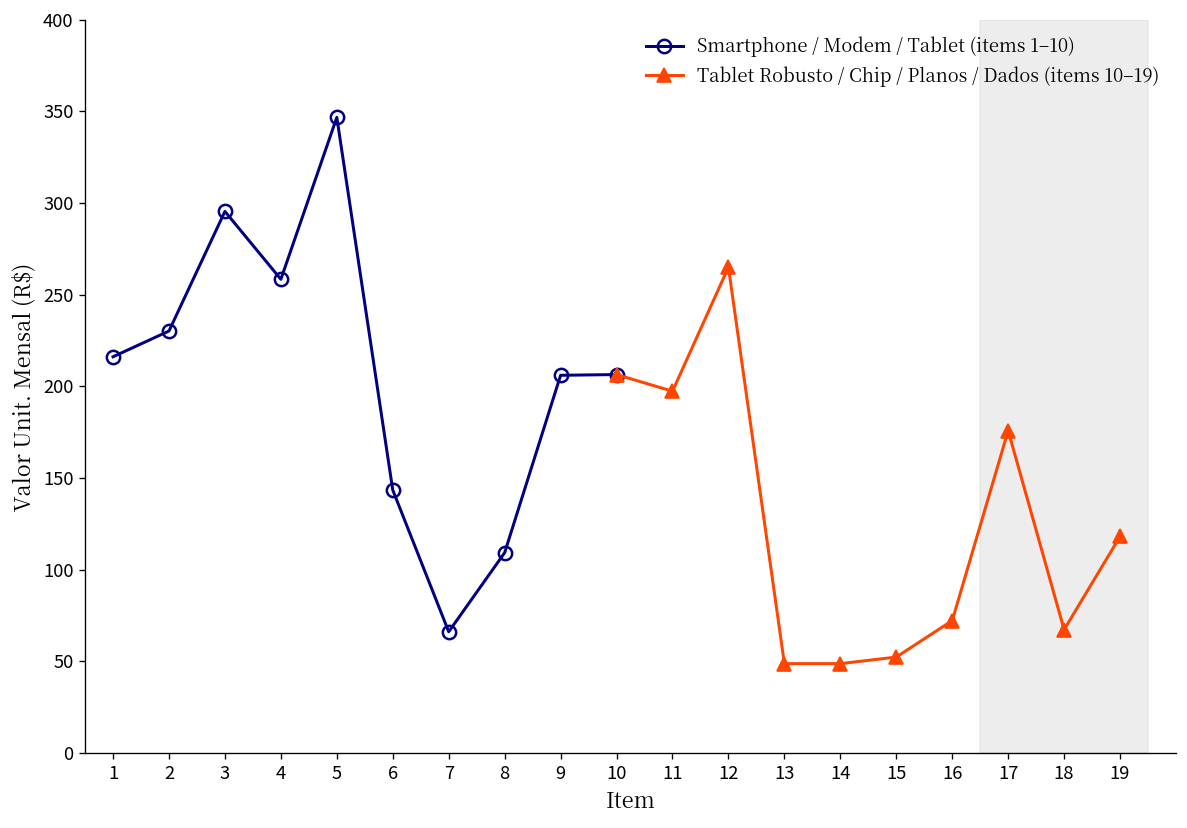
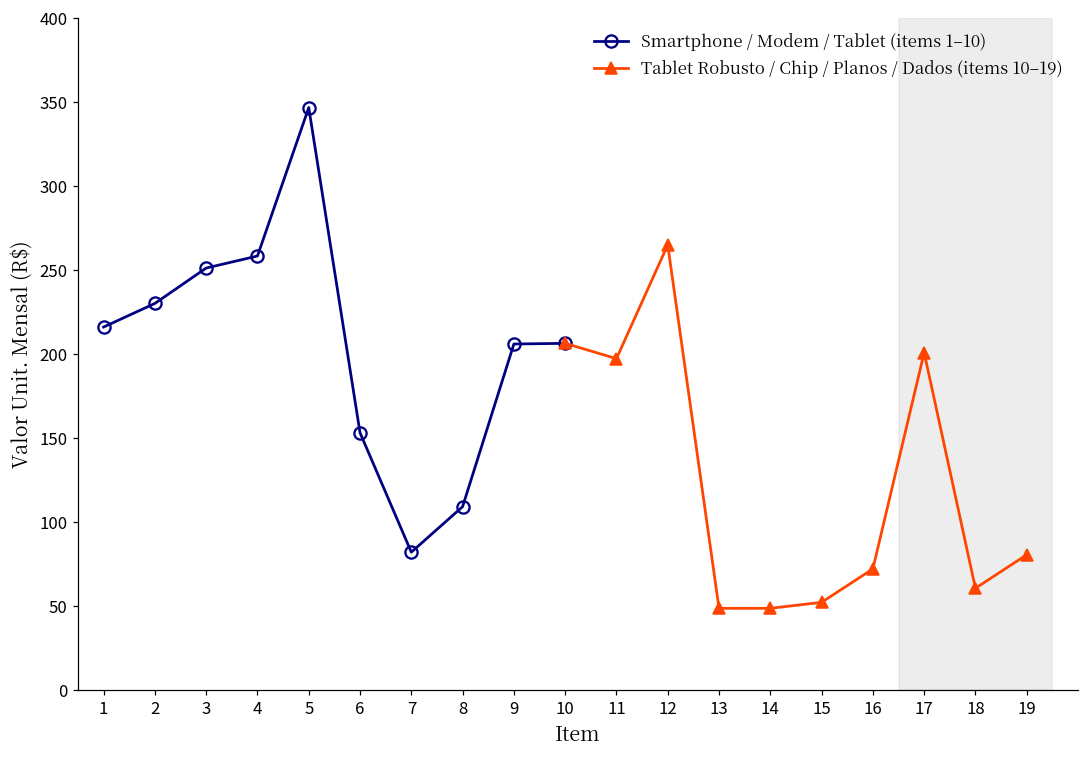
Smartphone / Modem / Tablet (items 1–10), 3: 295 -> 251
Smartphone / Modem / Tablet (items 1–10), 6: 143 -> 153
Smartphone / Modem / Tablet (items 1–10), 7: 66 -> 82
Tablet Robusto / Chip / Planos / Dados (items 10–19), 17: 176 -> 201
Tablet Robusto / Chip / Planos / Dados (items 10–19), 18: 67 -> 61
Tablet Robusto / Chip / Planos / Dados (items 10–19), 19: 118 -> 81
